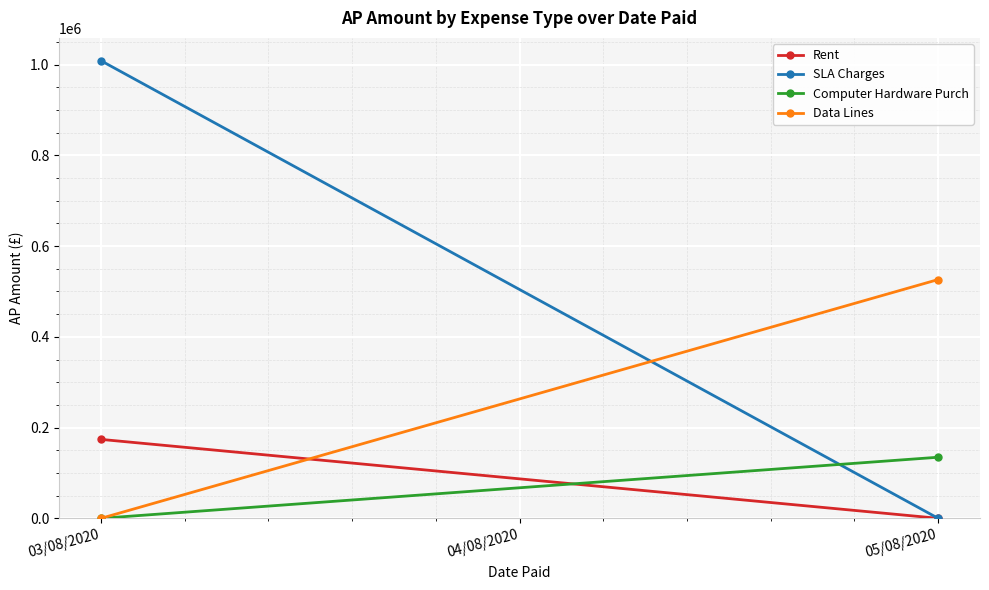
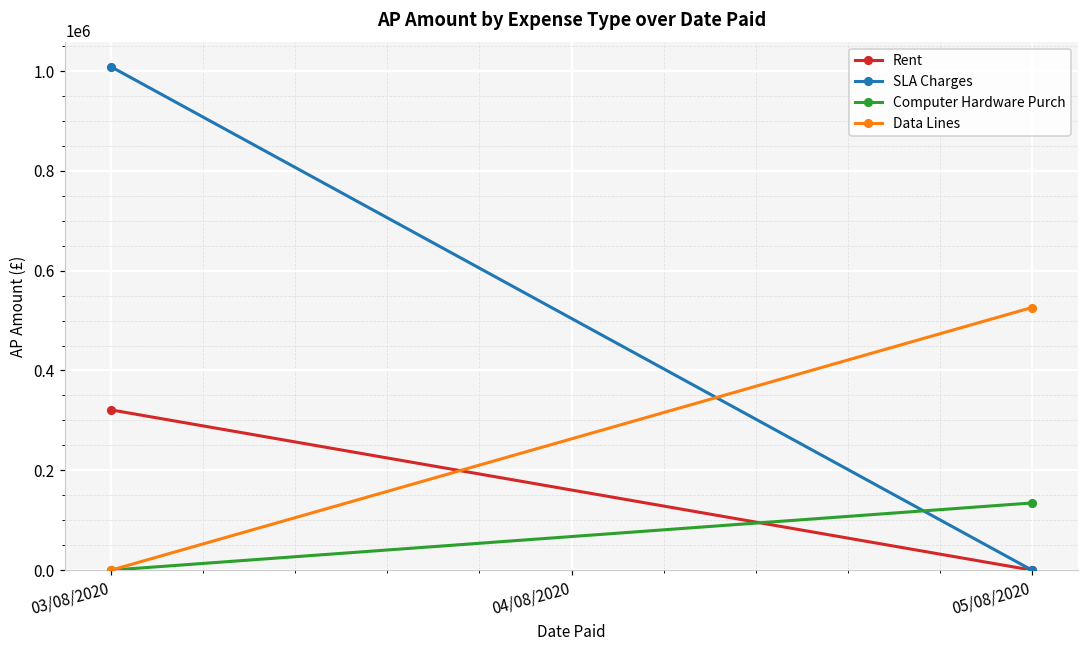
Rent, 03/08/2020: 170000 -> 320000
